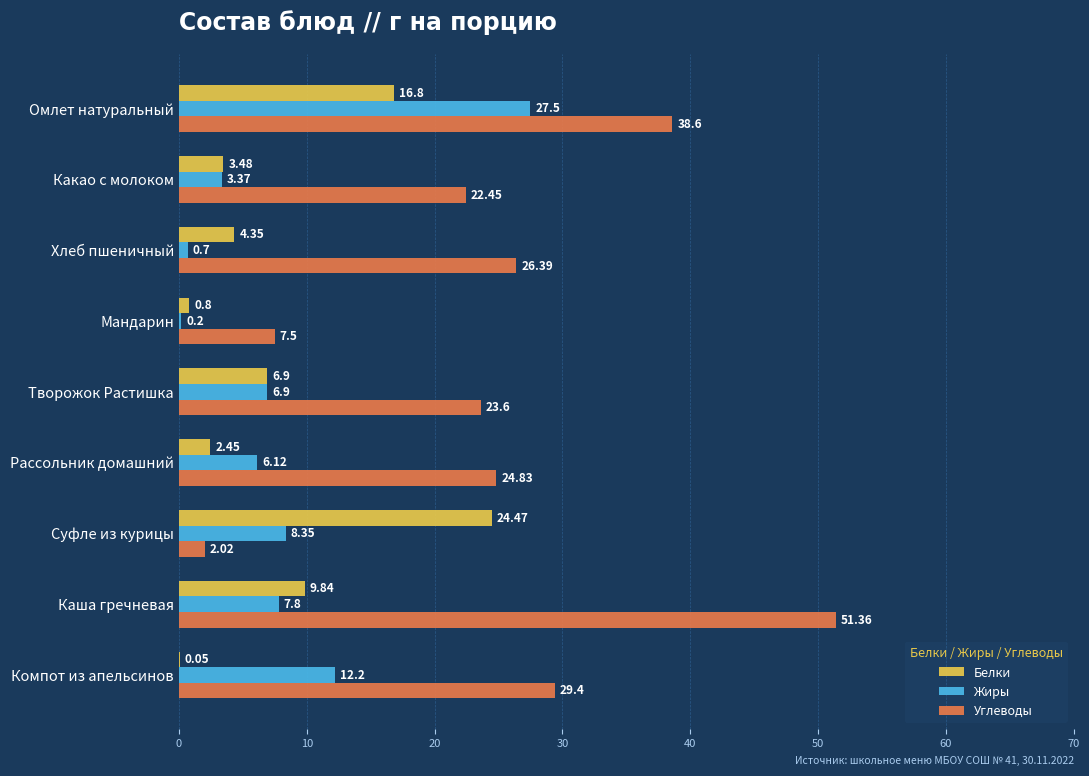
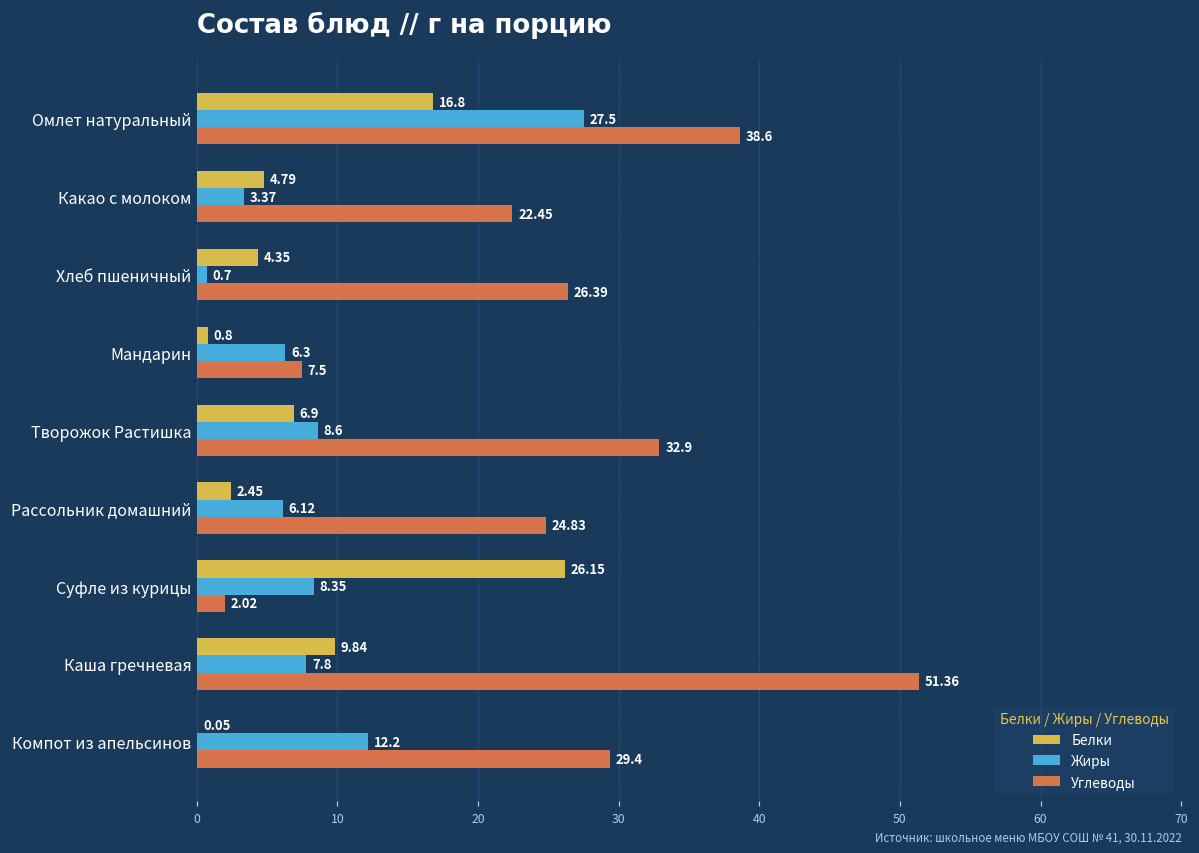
Белки, Какао с молоком: 3.48 -> 4.79
Жиры, Мандарин: 0.2 -> 6.3
Жиры, Творожок Растишка: 6.9 -> 8.6
Углеводы, Творожок Растишка: 23.6 -> 32.9
Белки, Суфле из курицы: 24.47 -> 26.15
